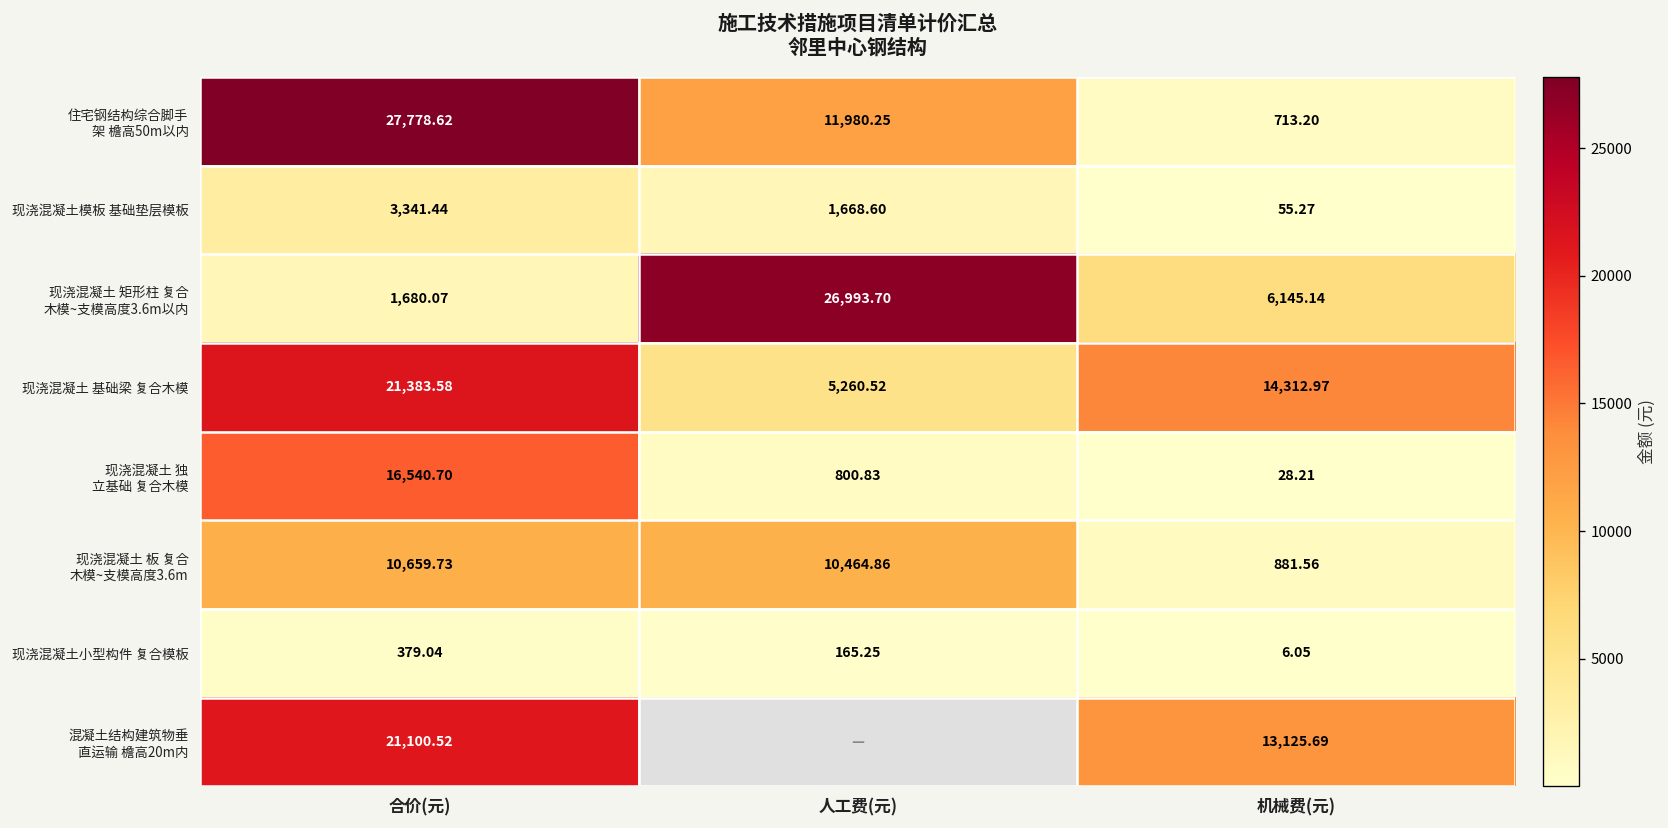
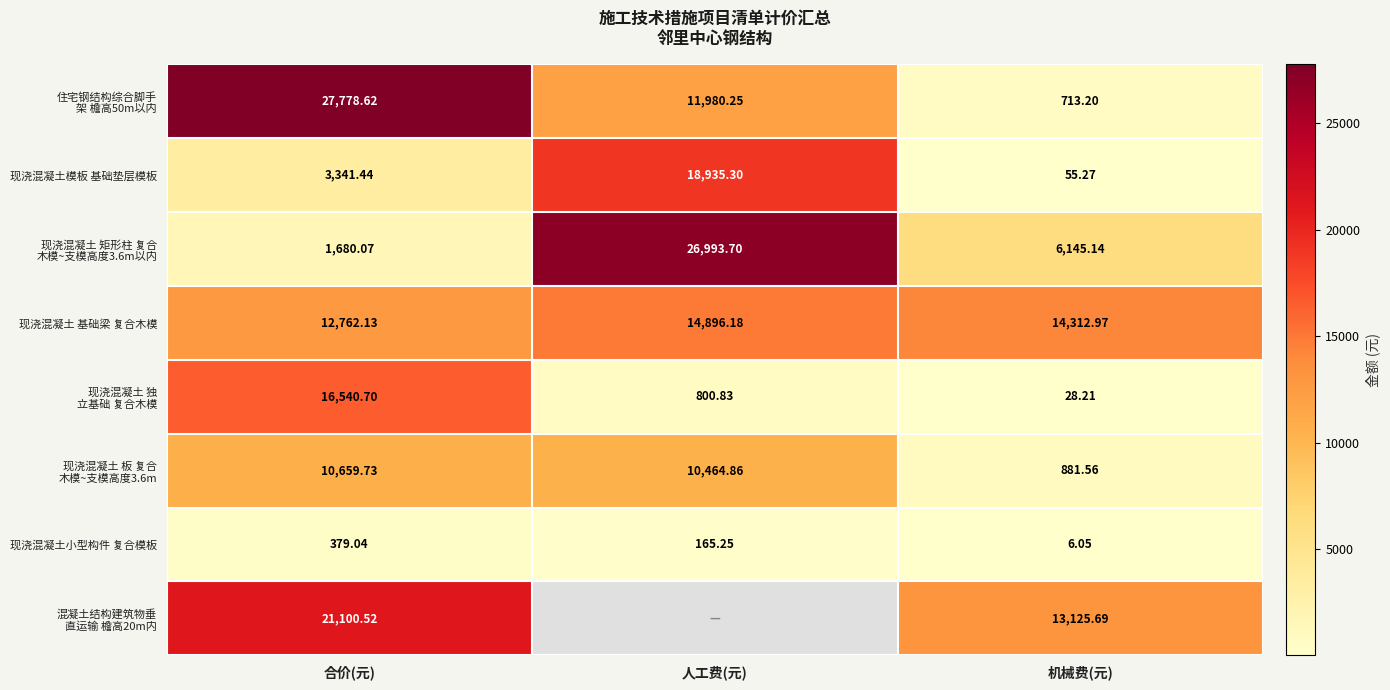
现浇混凝土模板 基础垫层模板, 人工费(元): 1,668.60 -> 18,935.30
现浇混凝土 基础梁 复合木模, 合价(元): 21,383.58 -> 12,762.13
现浇混凝土 基础梁 复合木模, 人工费(元): 5,260.52 -> 14,896.18
